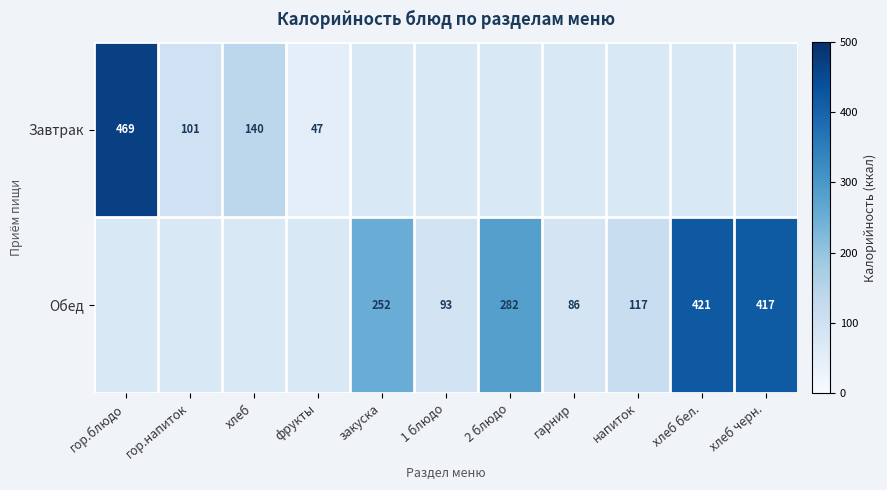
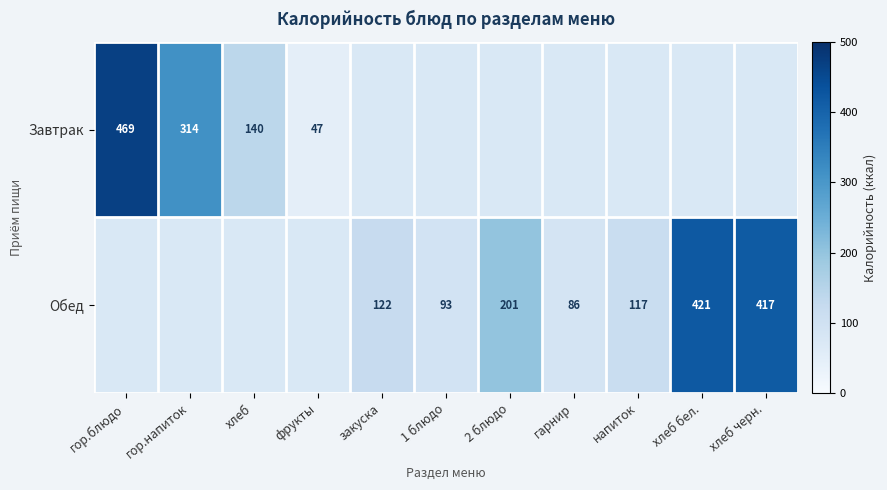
Завтрак, гор.напиток: 101 -> 314
Обед, закуска: 252 -> 122
Обед, 2 блюдо: 282 -> 201
